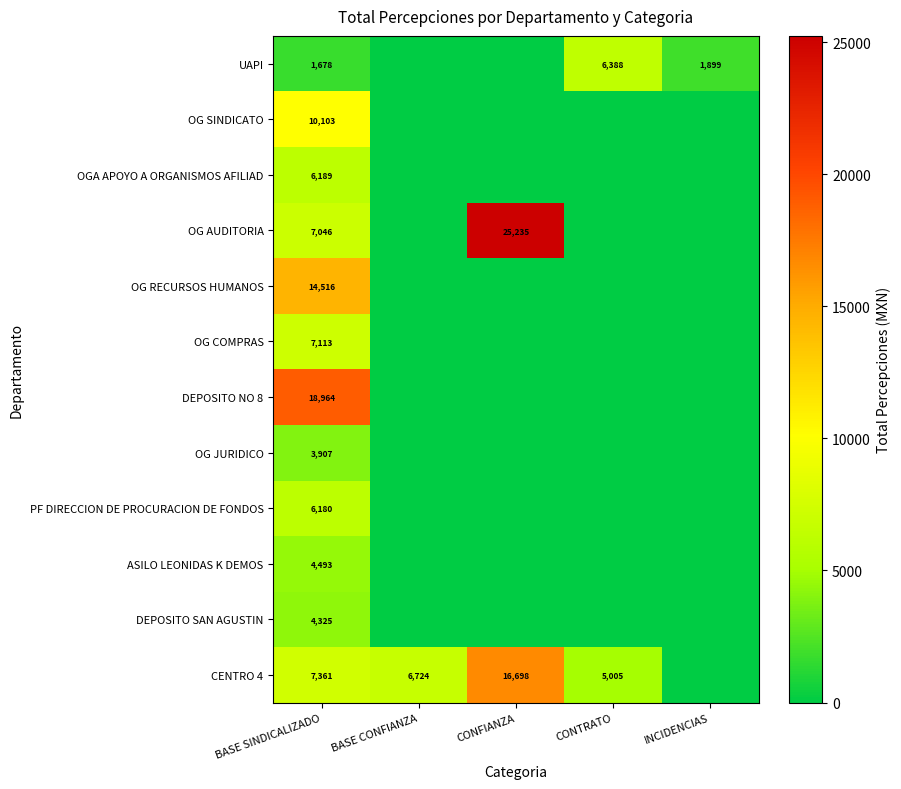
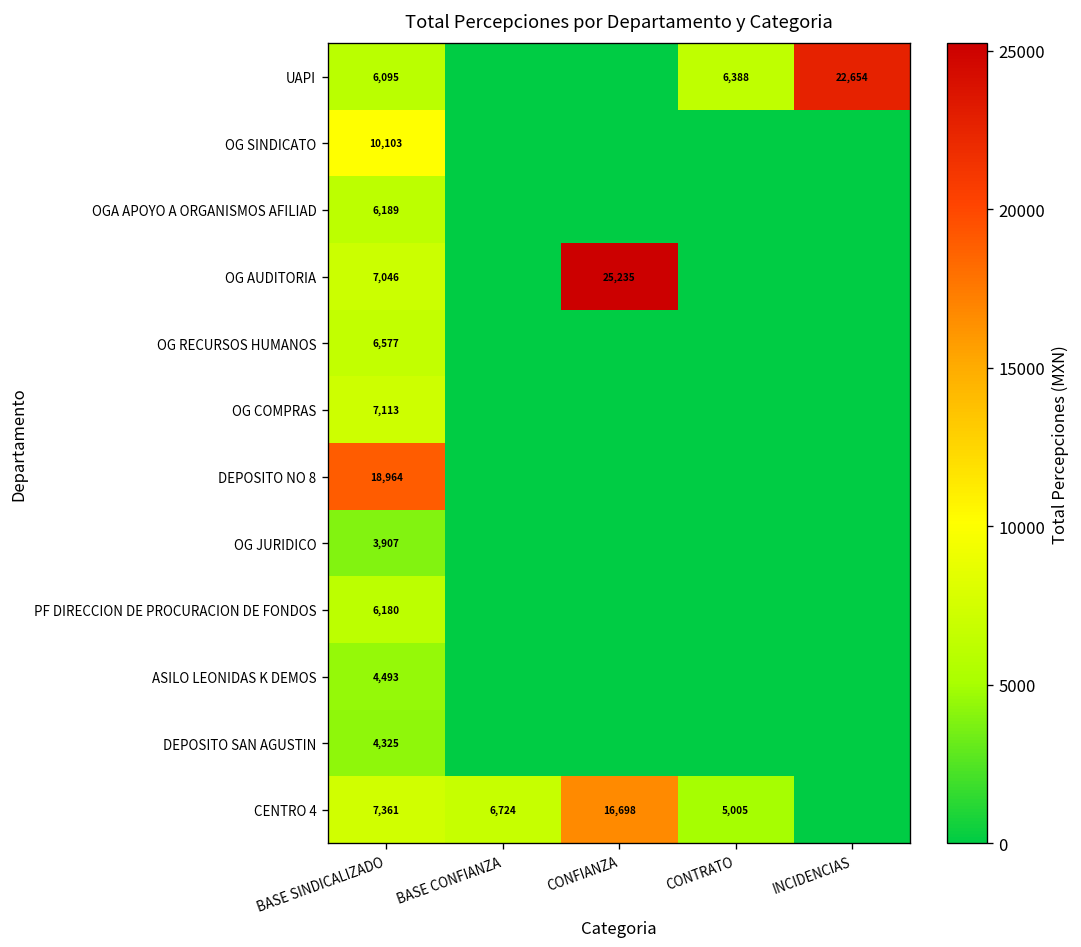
UAPI, BASE SINDICALIZADO: 1,678 -> 6,095
UAPI, INCIDENCIAS: 1,899 -> 22,654
OG RECURSOS HUMANOS, BASE SINDICALIZADO: 14,516 -> 6,577
